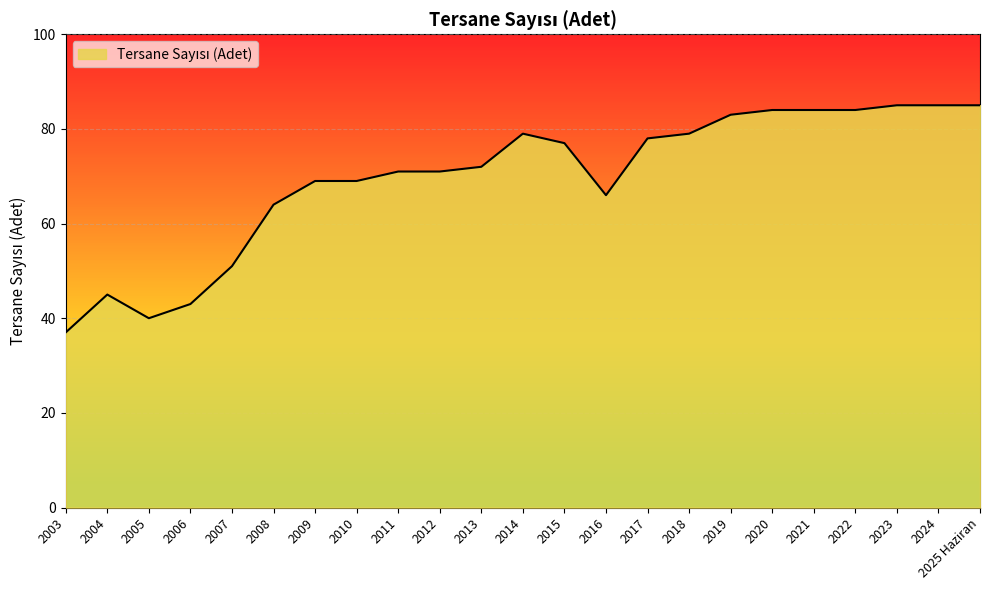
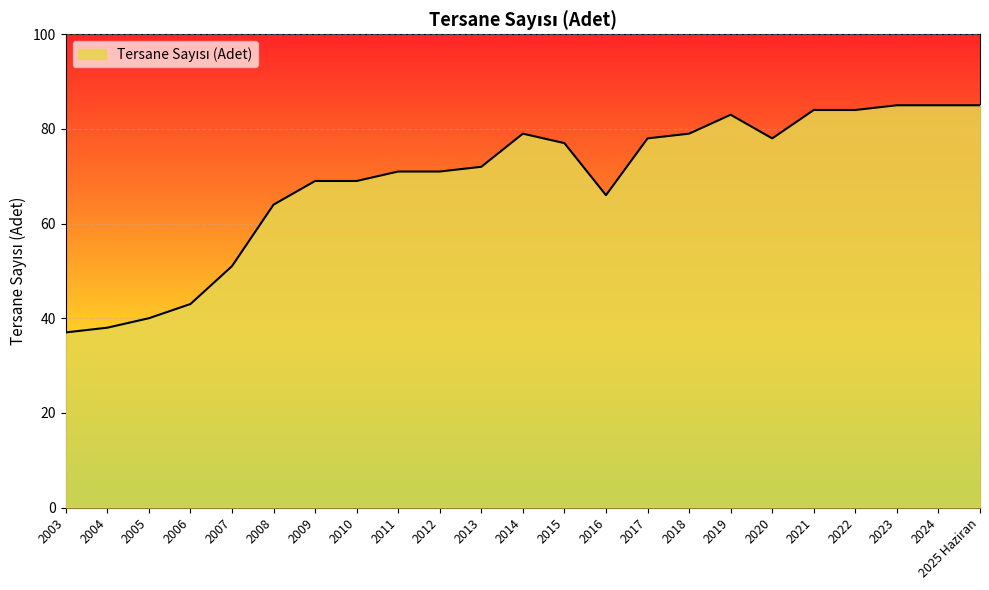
2004: 45 -> 38
2020: 84 -> 78
